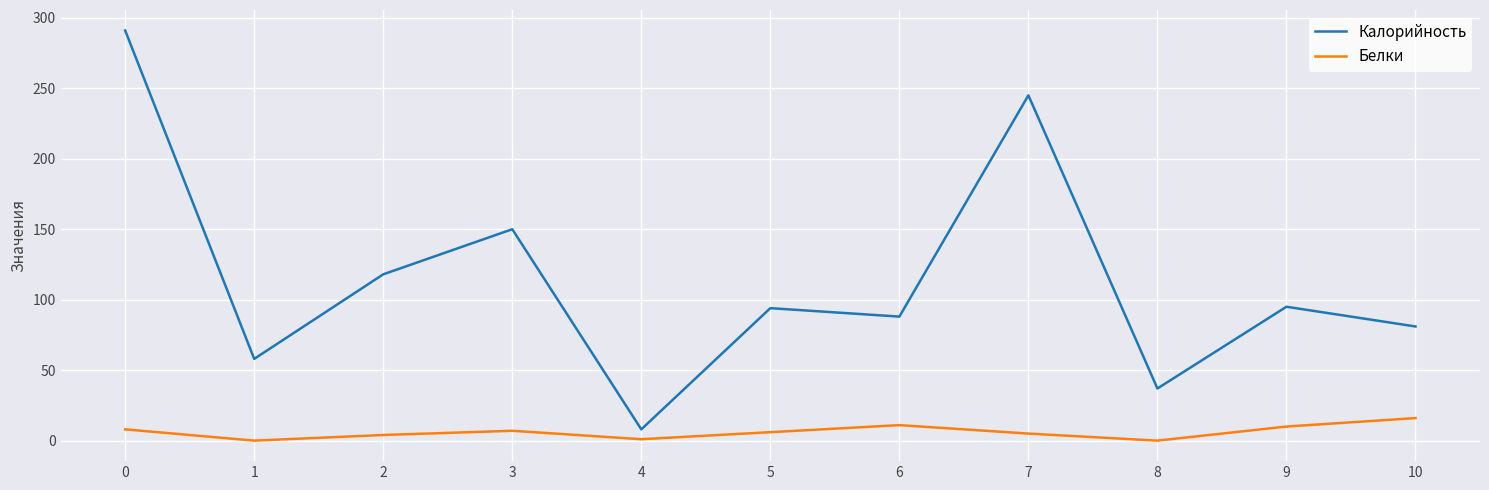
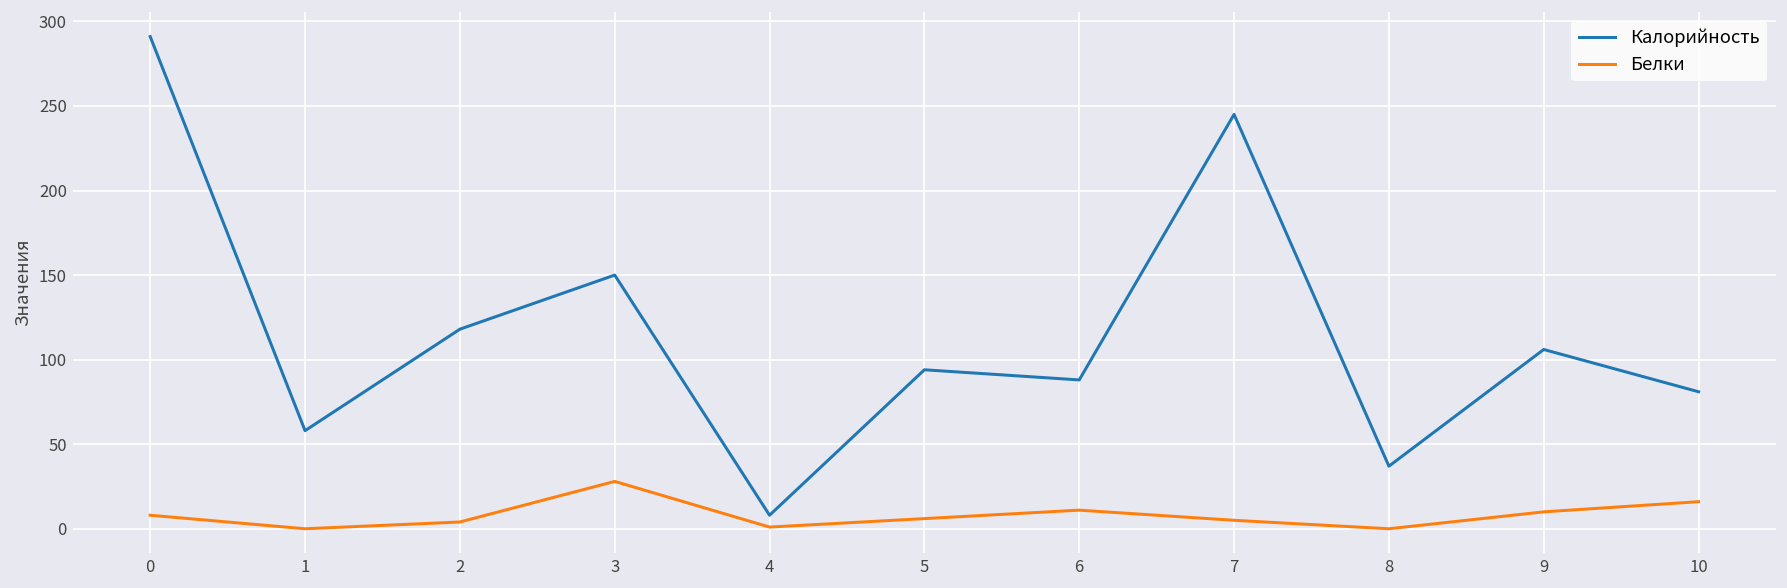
Белки, 3: 7 -> 28
Калорийность, 9: 95 -> 106
